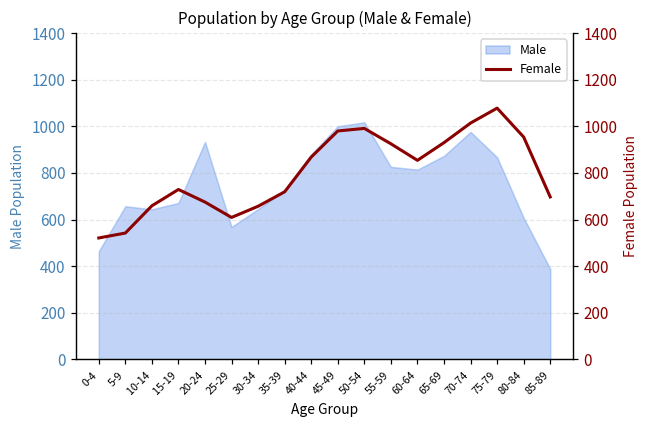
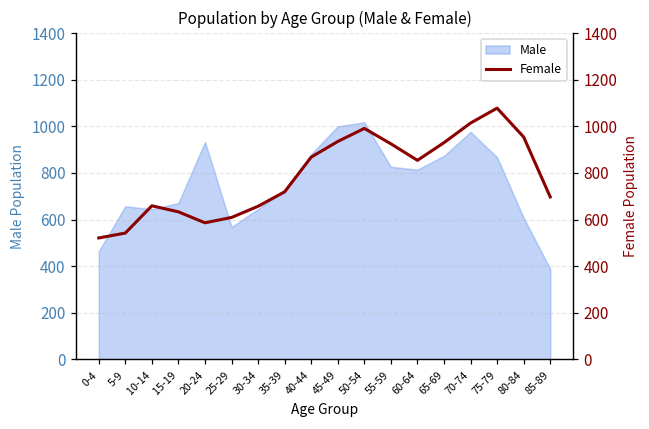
Female, 15-19: 730 -> 630
Female, 20-24: 680 -> 590
Female, 45-49: 980 -> 940
